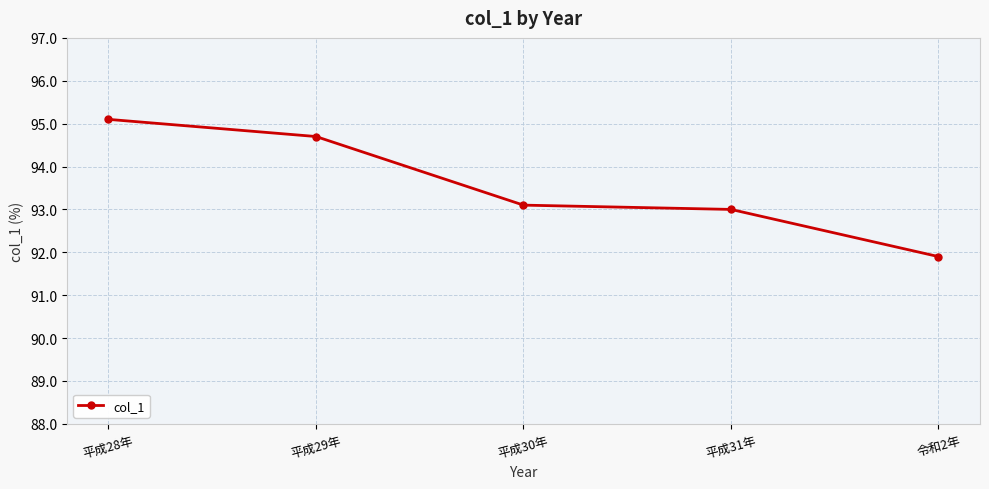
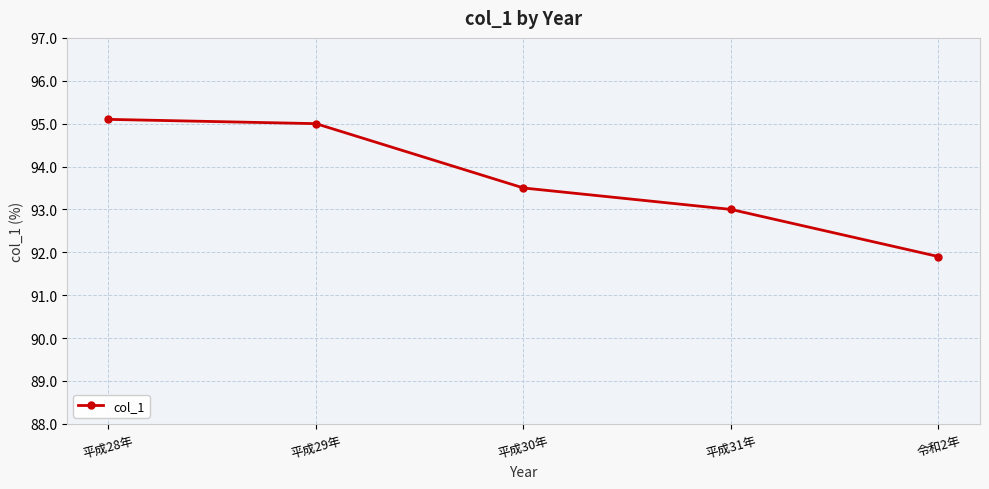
平成29年: 94.7 -> 95.0
平成30年: 93.1 -> 93.5
